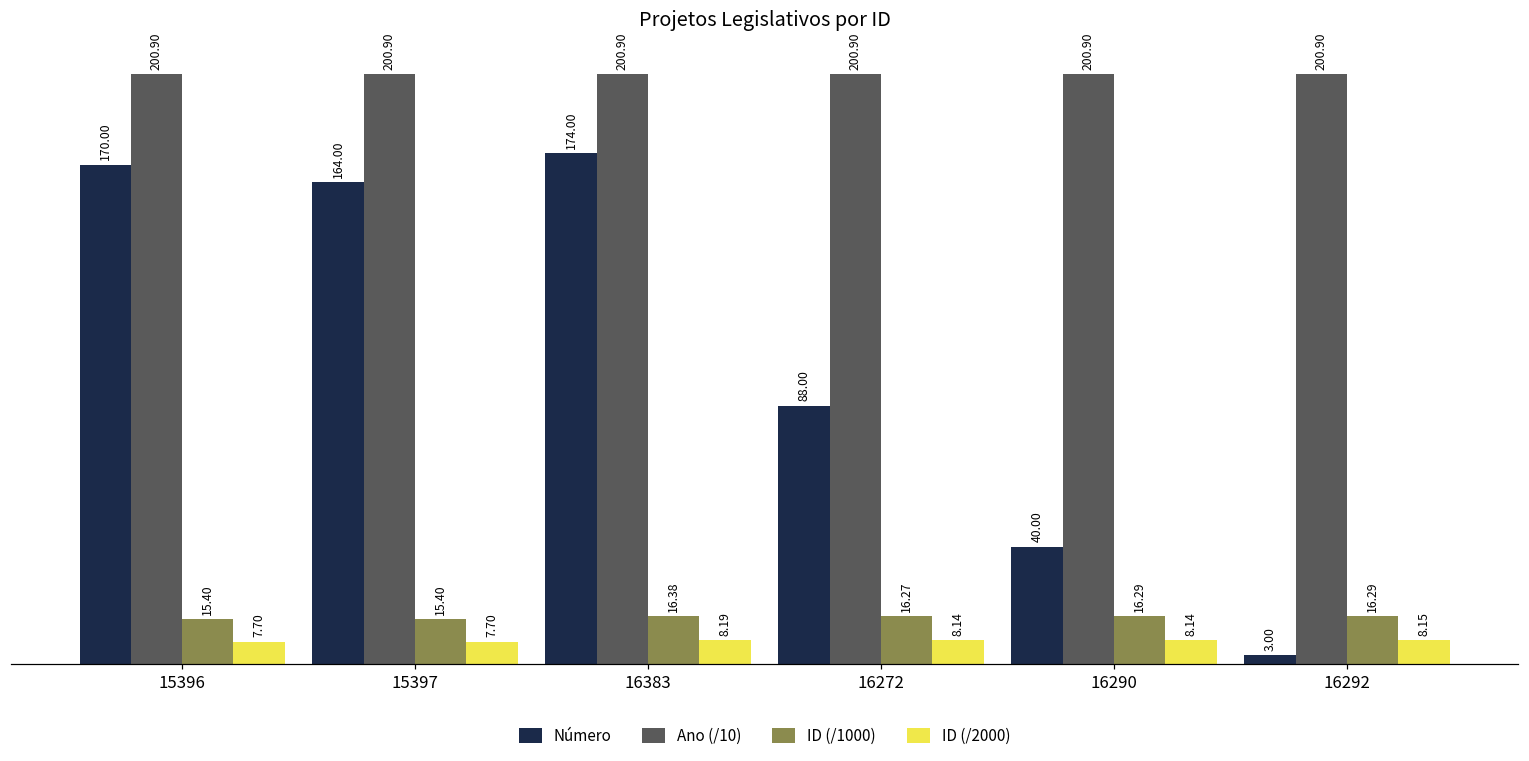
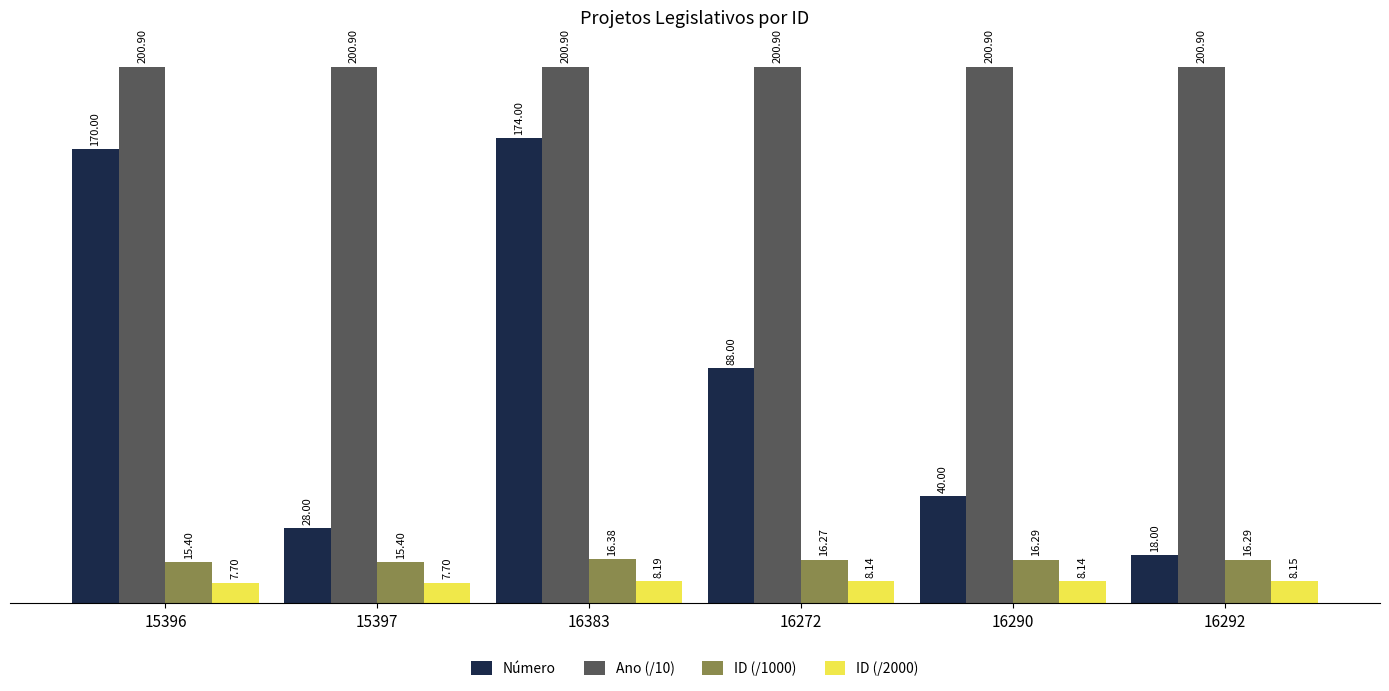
Número, 15397: 164.00 -> 28.00
Número, 16292: 3.00 -> 18.00
